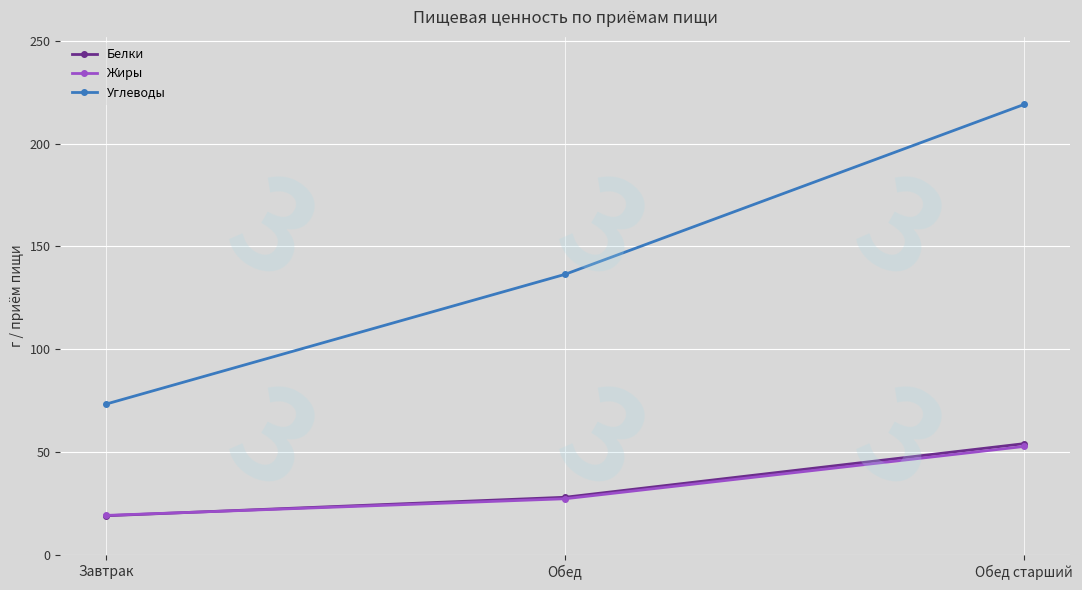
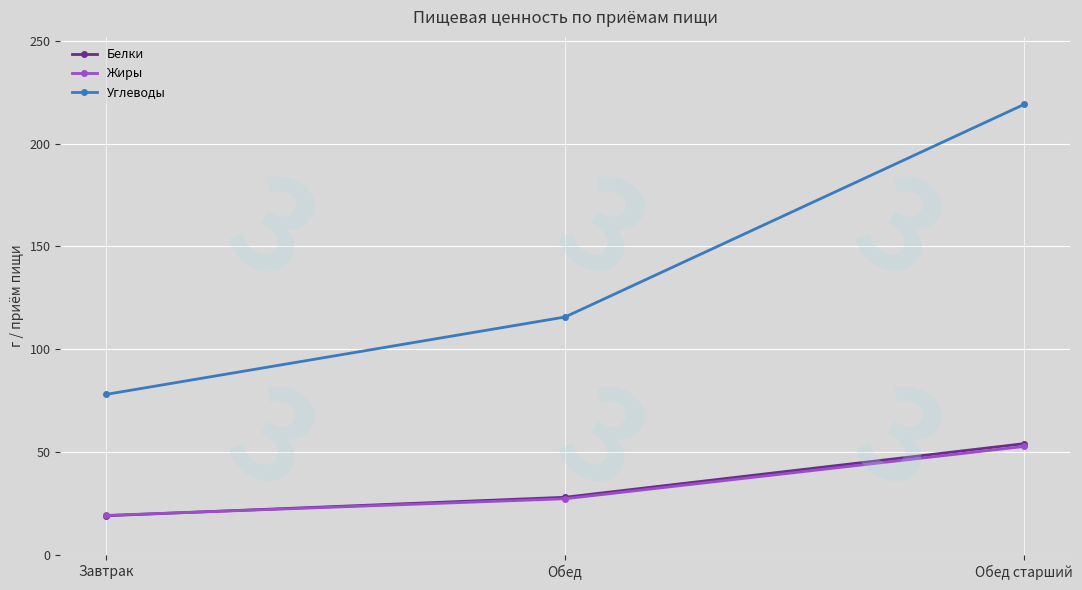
Углеводы, Завтрак: 73 -> 78
Углеводы, Обед: 136 -> 116
